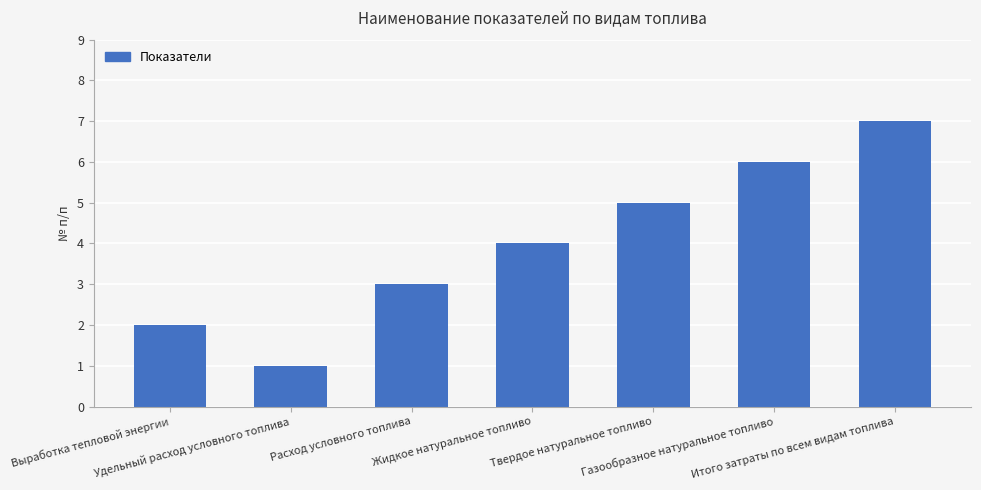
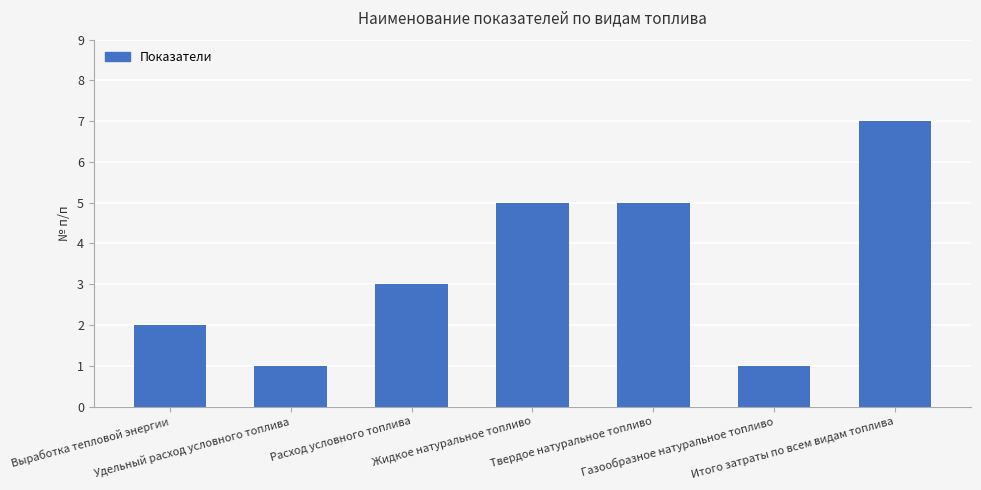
Жидкое натуральное топливо: 4 -> 5
Газообразное натуральное топливо: 6 -> 1
